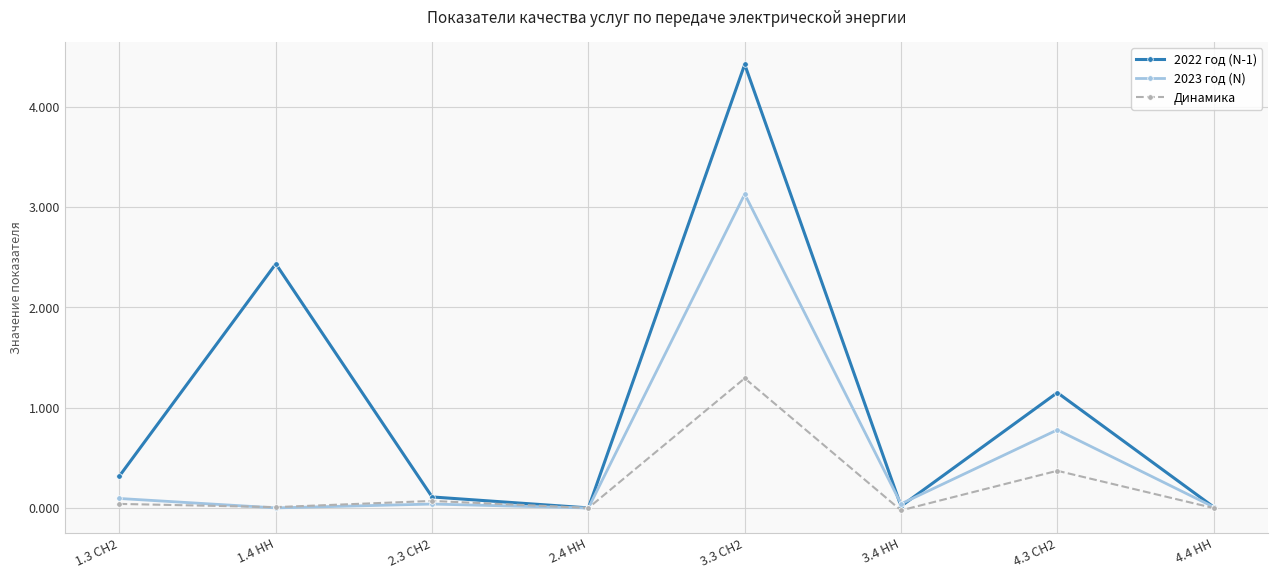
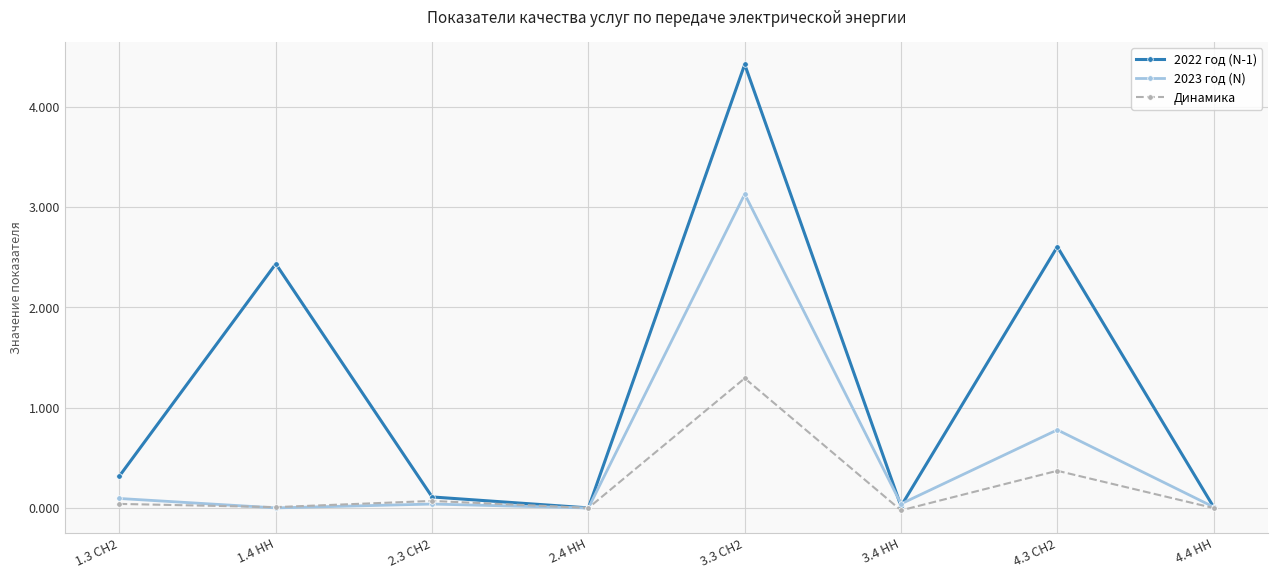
2022 год (N-1), 4.3 СН2: 1.15 -> 2.60
